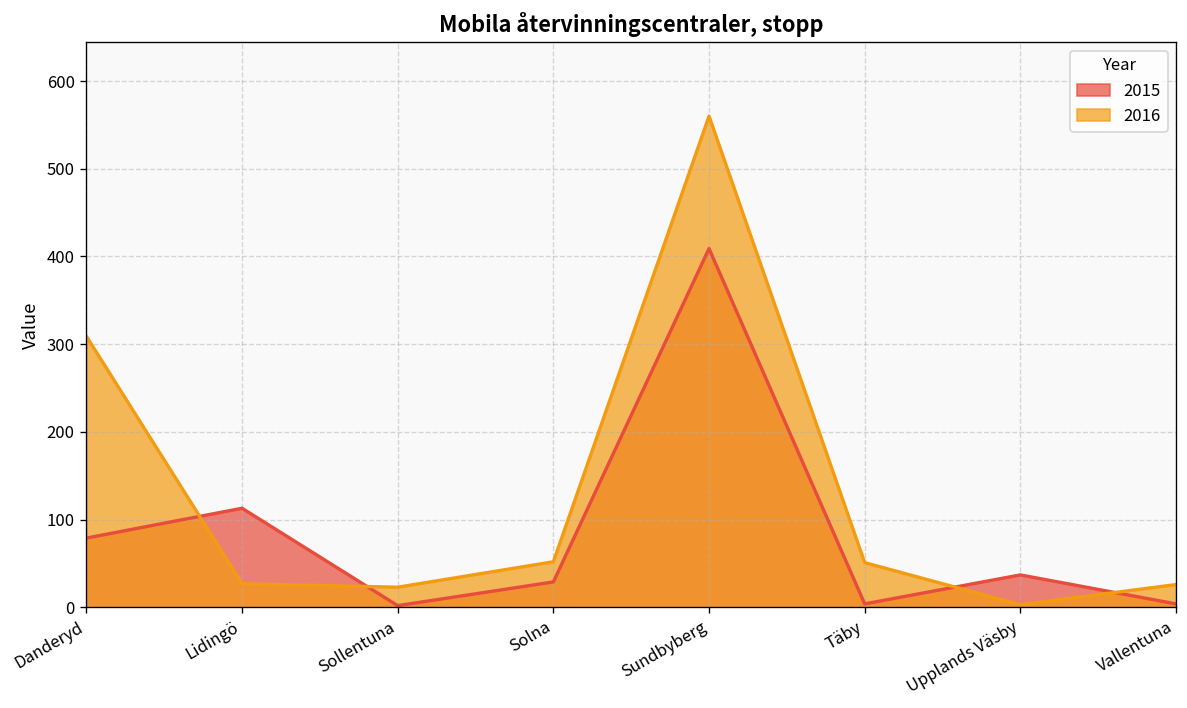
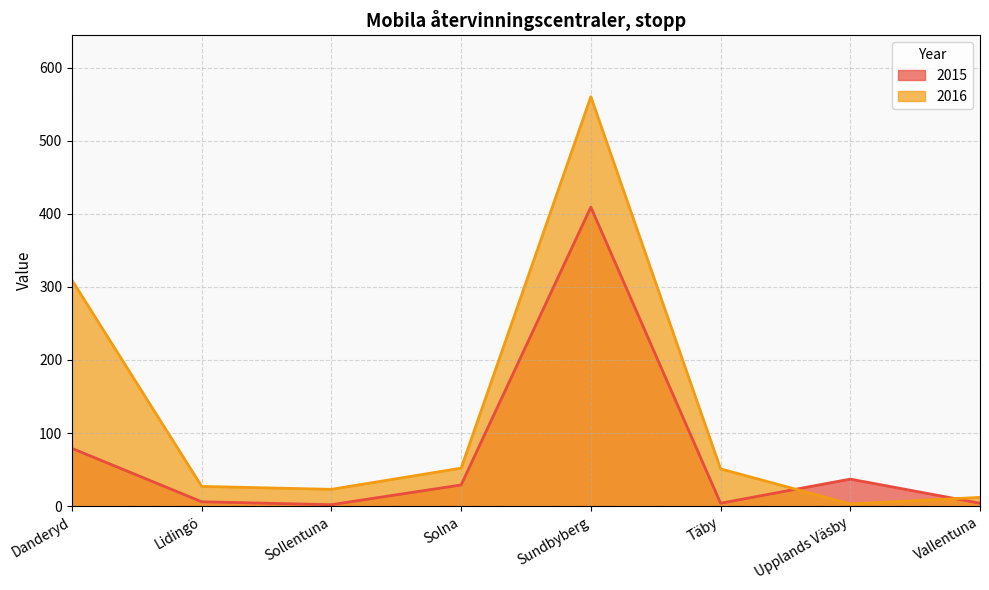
2015, Lidingö: 110 -> 10
2016, Vallentuna: 30 -> 10
